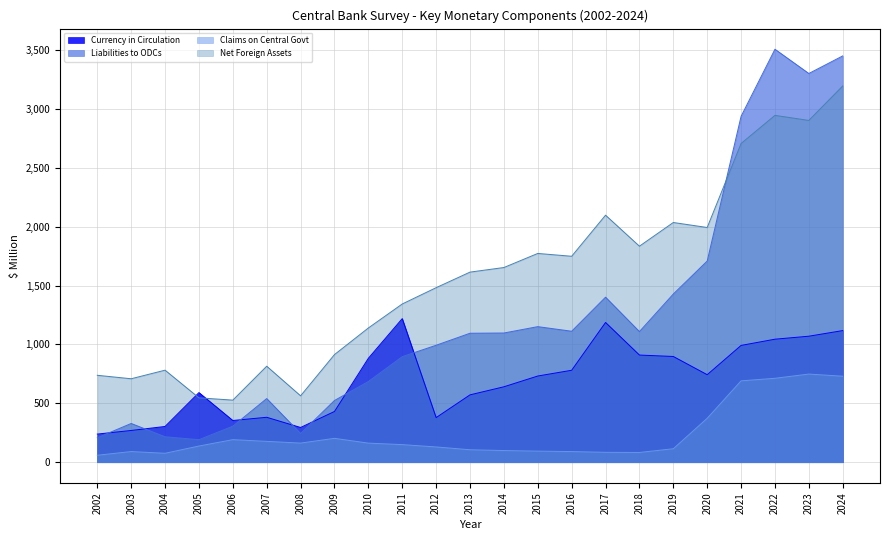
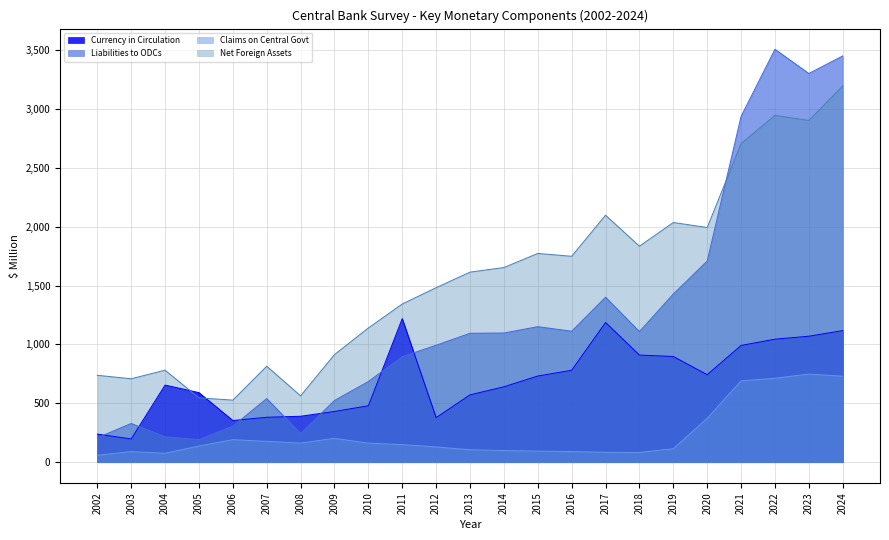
Currency in Circulation, 2003: 270 -> 200
Currency in Circulation, 2004: 300 -> 650
Currency in Circulation, 2008: 290 -> 390
Currency in Circulation, 2010: 880 -> 480
